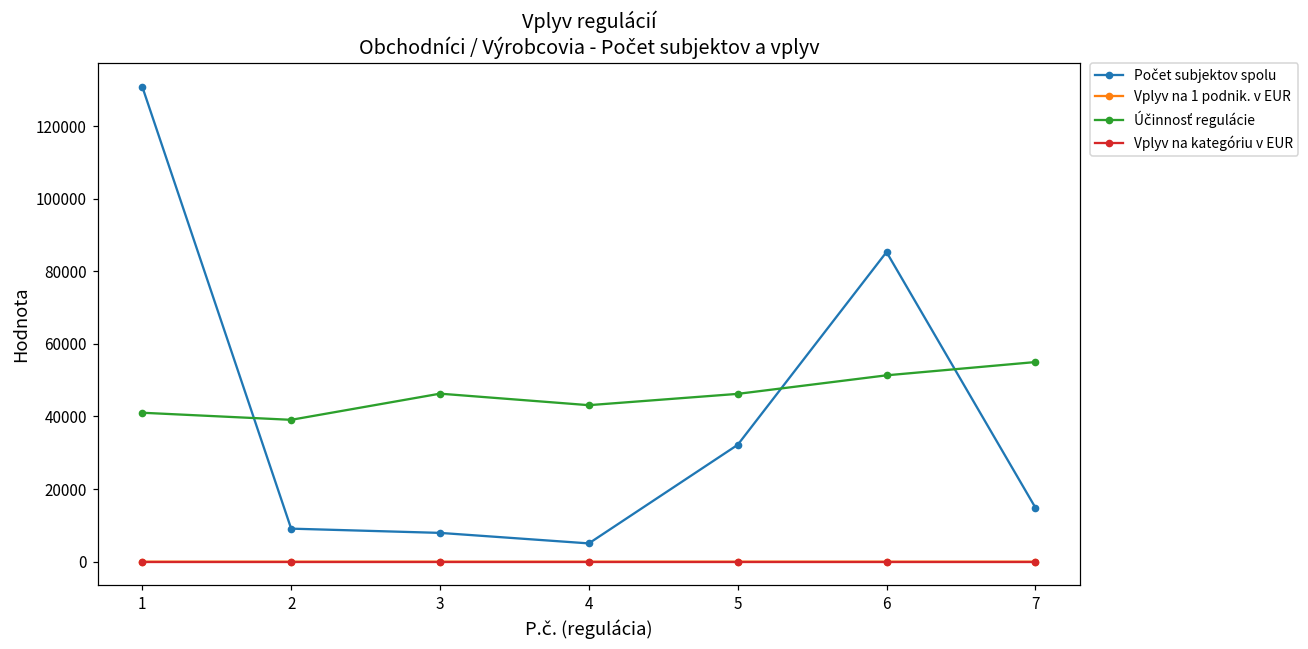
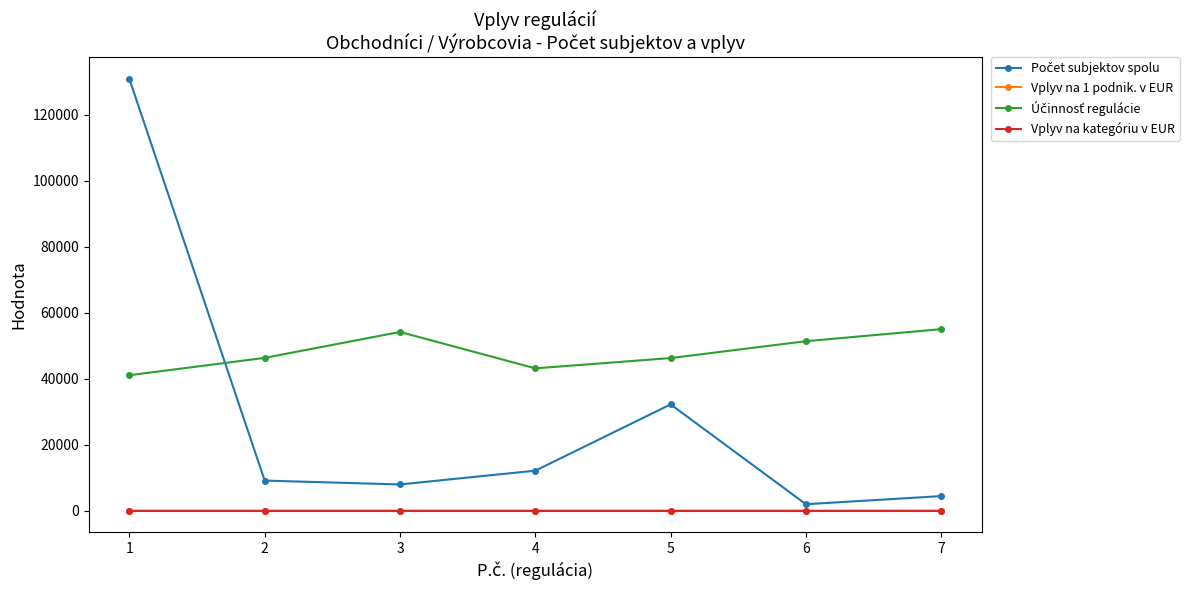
Účinnosť regulácie, 2: 39000 -> 46000
Účinnosť regulácie, 3: 46000 -> 54000
Počet subjektov spolu, 4: 5000 -> 12000
Počet subjektov spolu, 6: 85000 -> 2000
Počet subjektov spolu, 7: 15000 -> 4000
